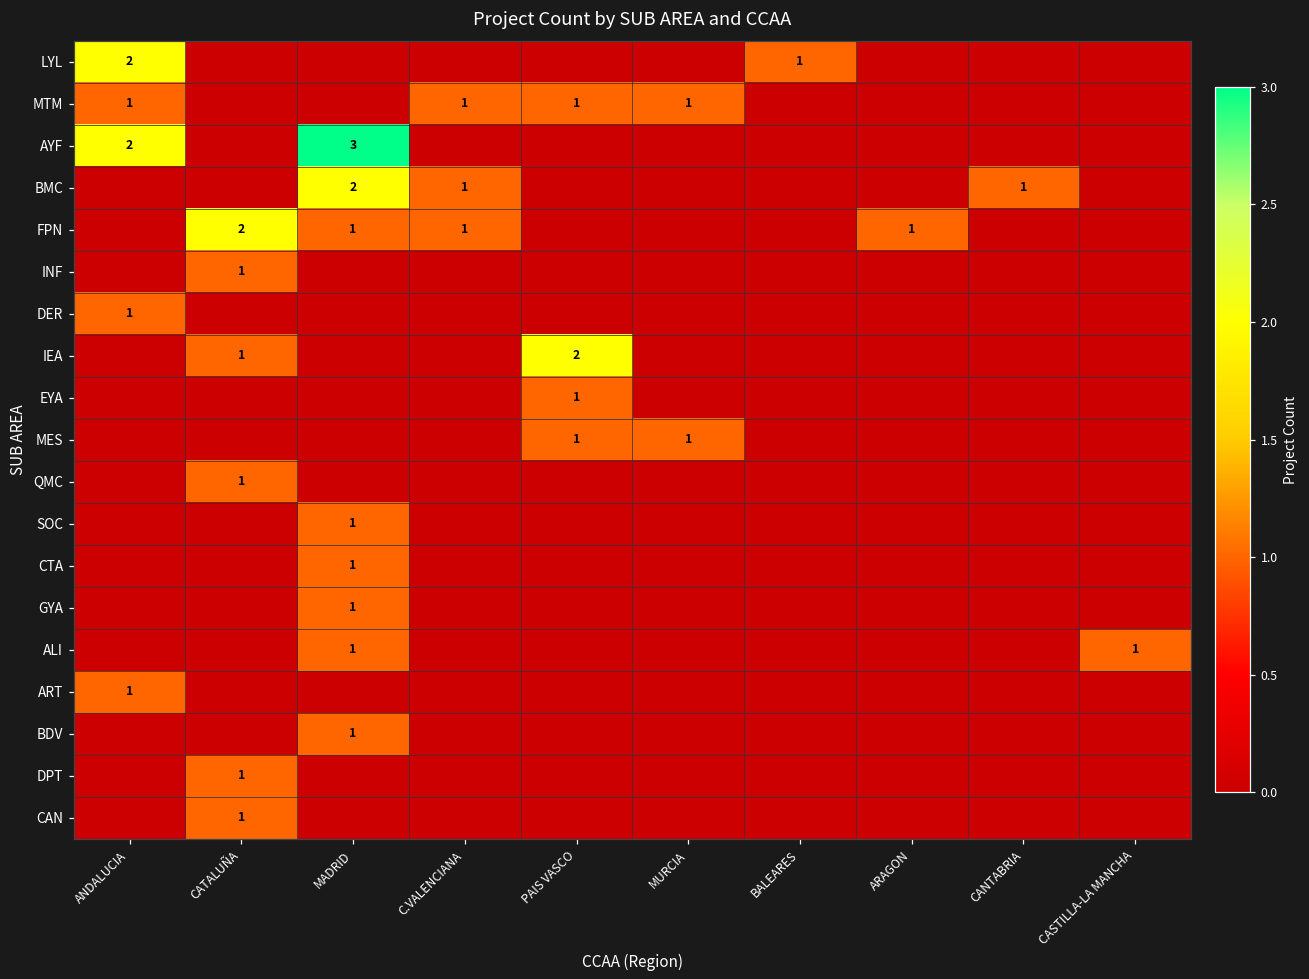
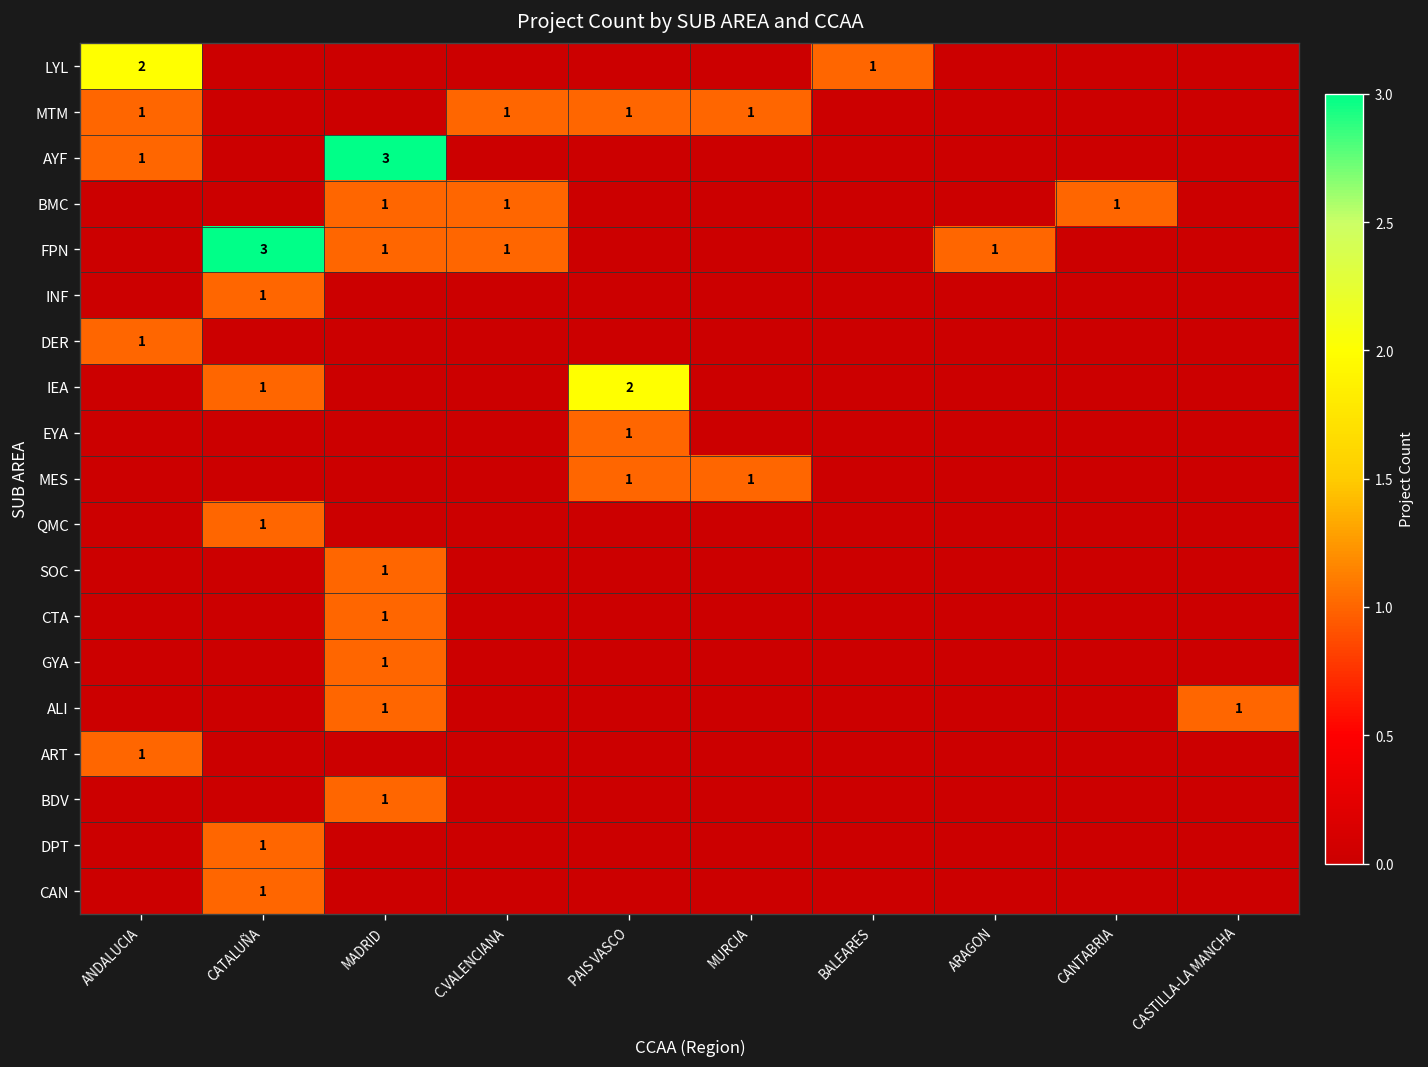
AYF, ANDALUCIA: 2 -> 1
BMC, MADRID: 2 -> 1
FPN, CATALUÑA: 2 -> 3
